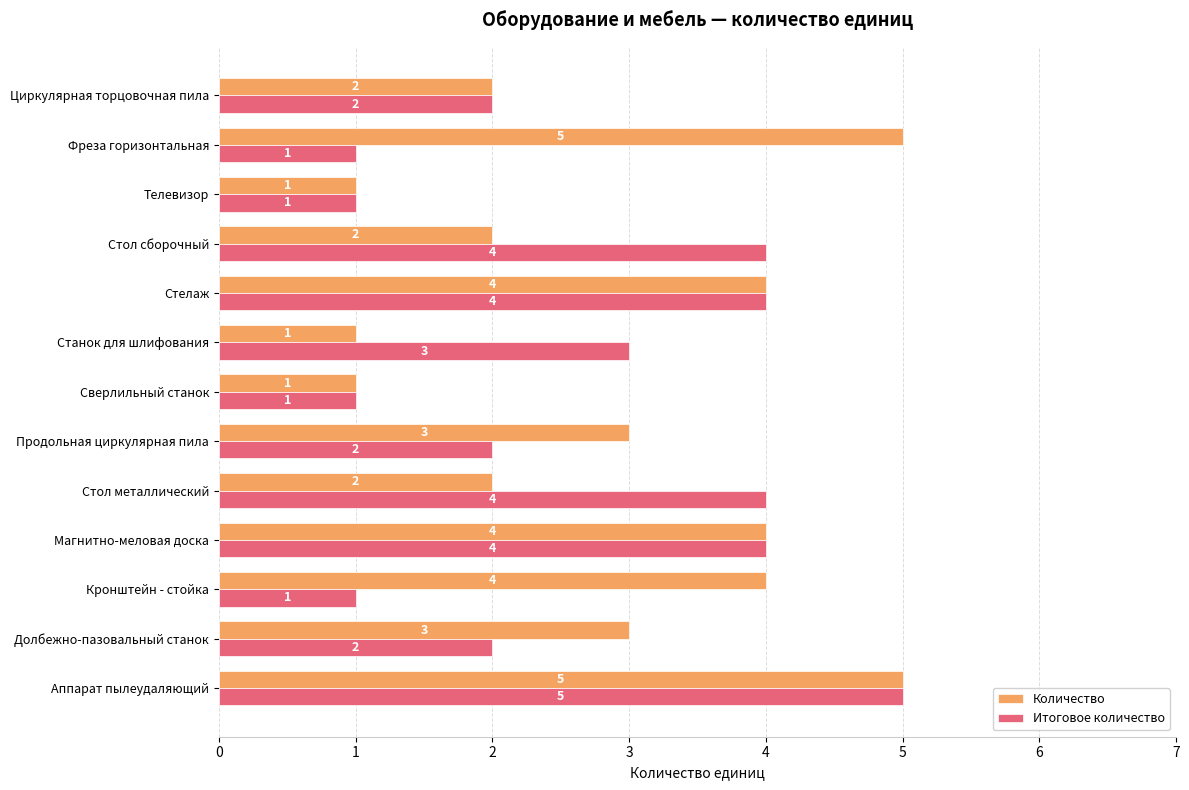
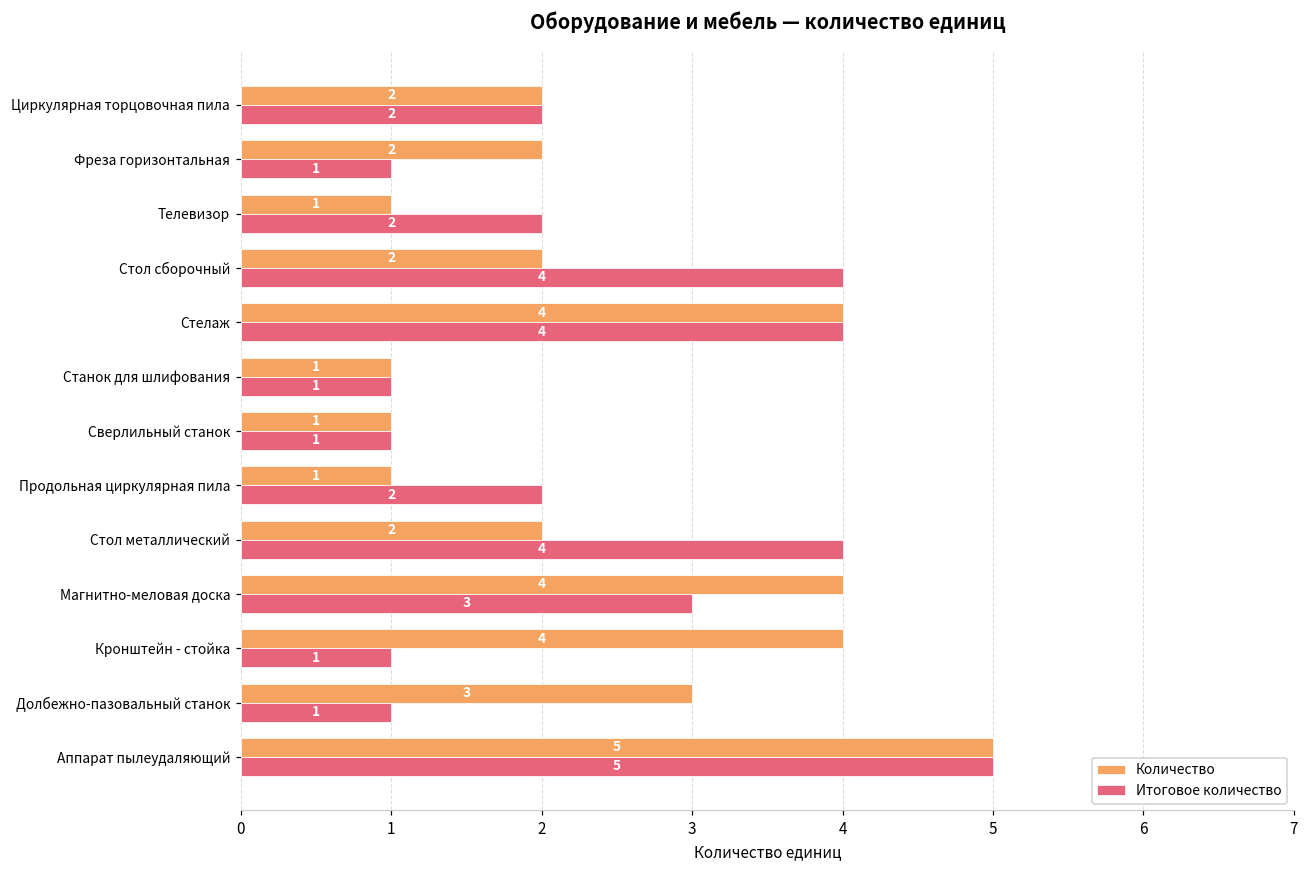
Количество, Фреза горизонтальная: 5 -> 2
Итоговое количество, Телевизор: 1 -> 2
Итоговое количество, Станок для шлифования: 3 -> 1
Количество, Продольная циркулярная пила: 3 -> 1
Итоговое количество, Магнитно-меловая доска: 4 -> 3
Итоговое количество, Долбежно-пазовальный станок: 2 -> 1
